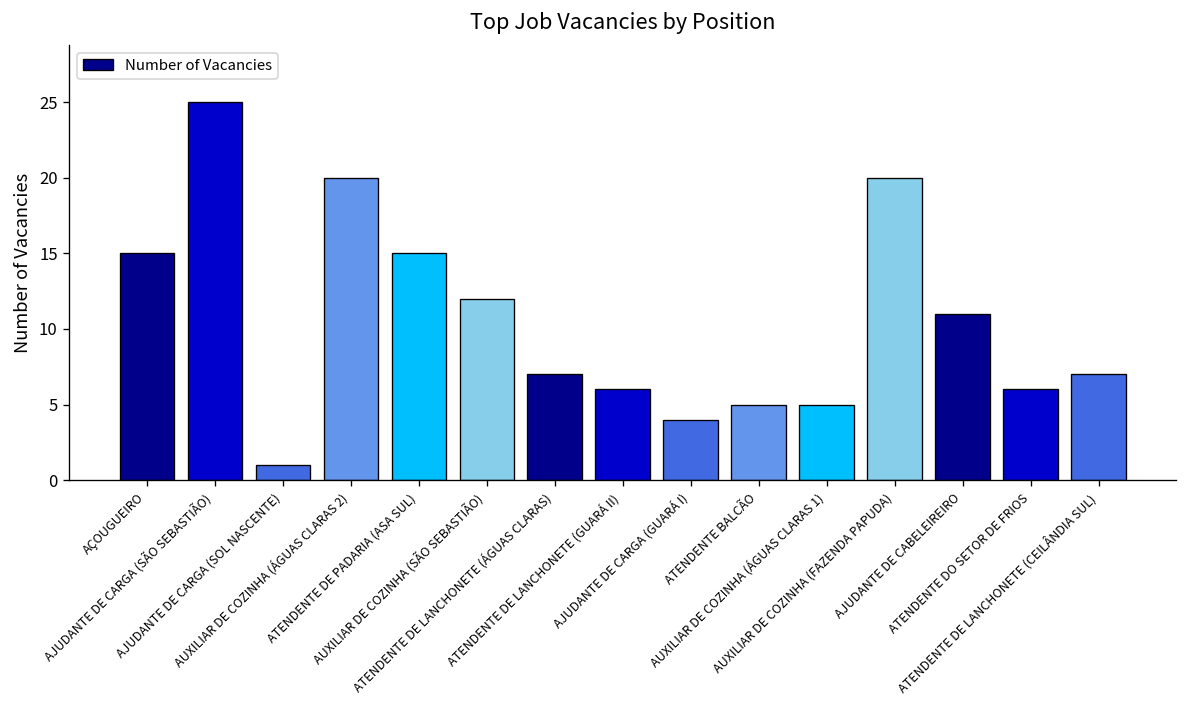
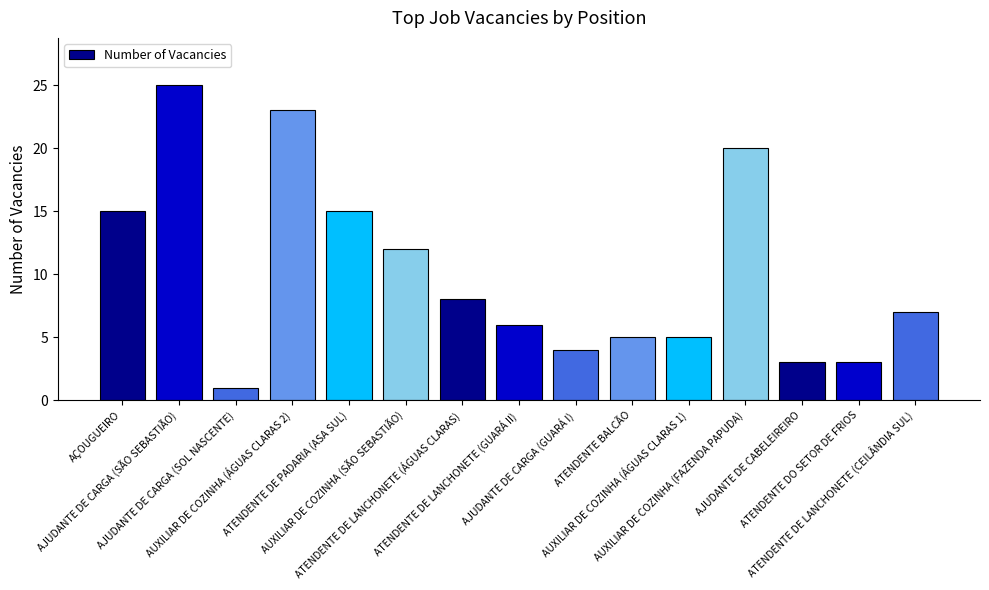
AUXILIAR DE COZINHA (ÁGUAS CLARAS 2): 20 -> 23
ATENDENTE DE LANCHONETE (ÁGUAS CLARAS): 7 -> 8
AJUDANTE DE CABELEIREIRO: 11 -> 3
ATENDENTE DO SETOR DE FRIOS: 6 -> 3
